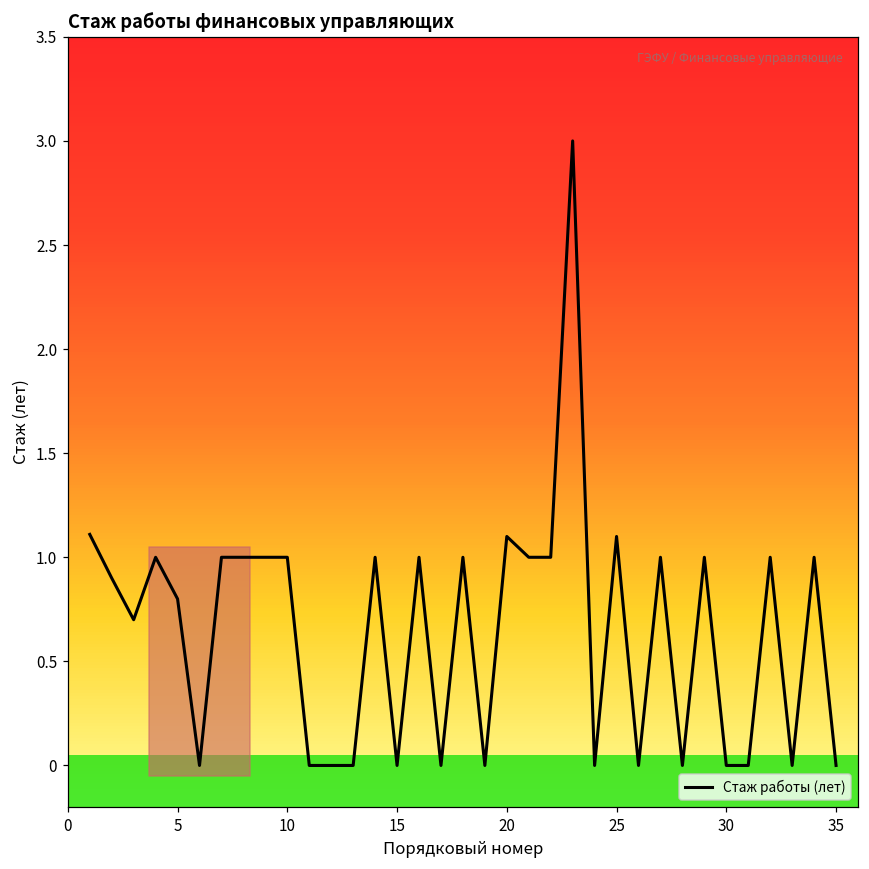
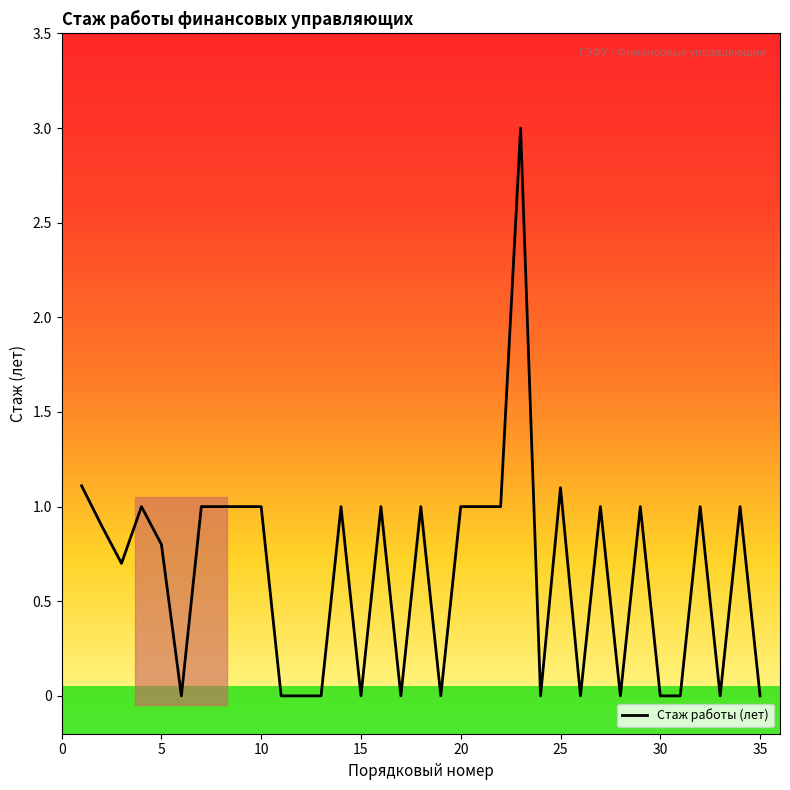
20: 1.1 -> 1.0
